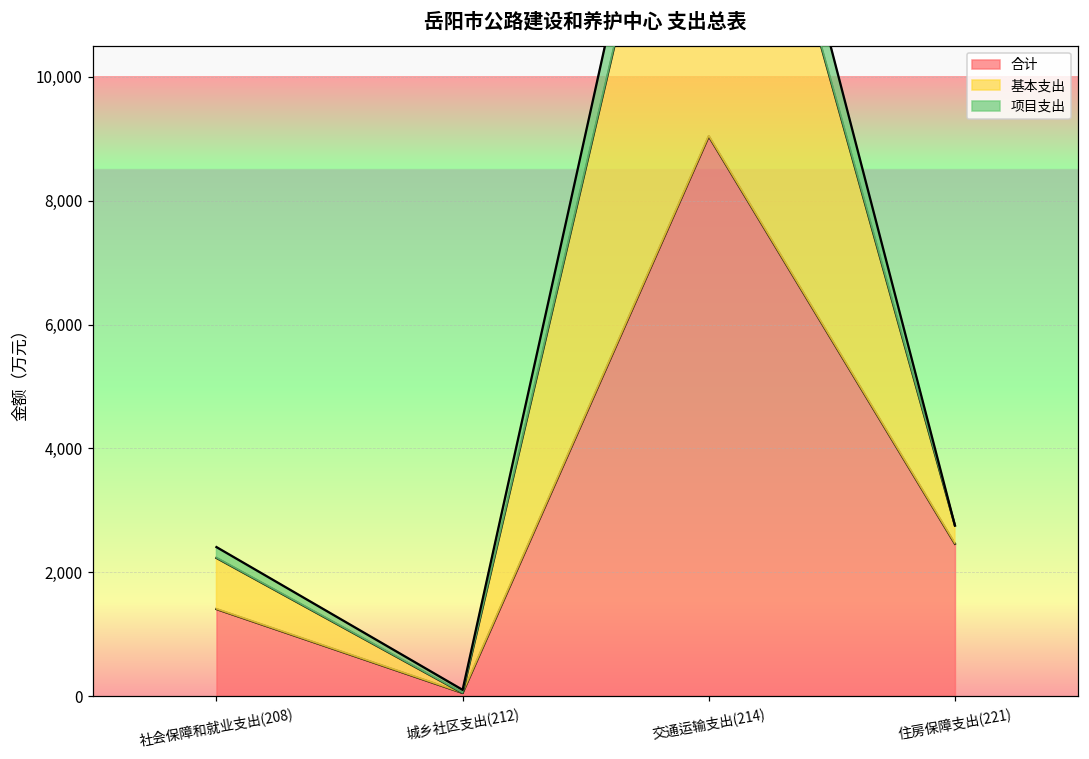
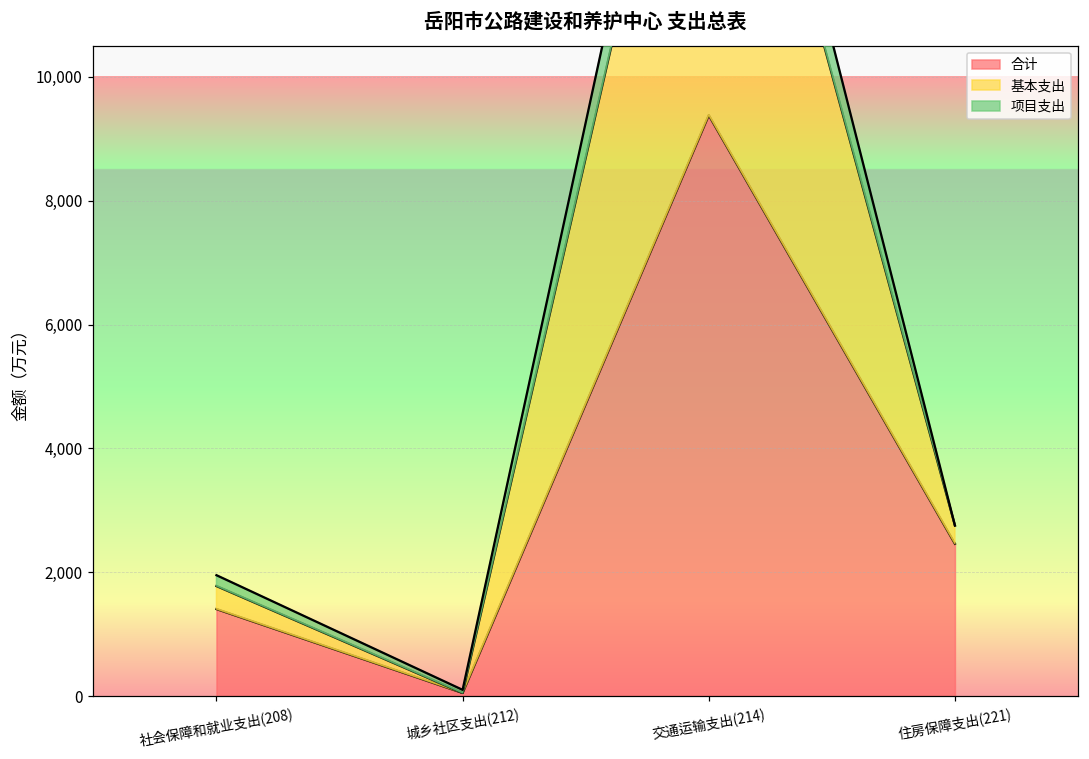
基本支出, 社会保障和就业支出(208): 800 -> 400
合计, 交通运输支出(214): 9,000 -> 9,400
